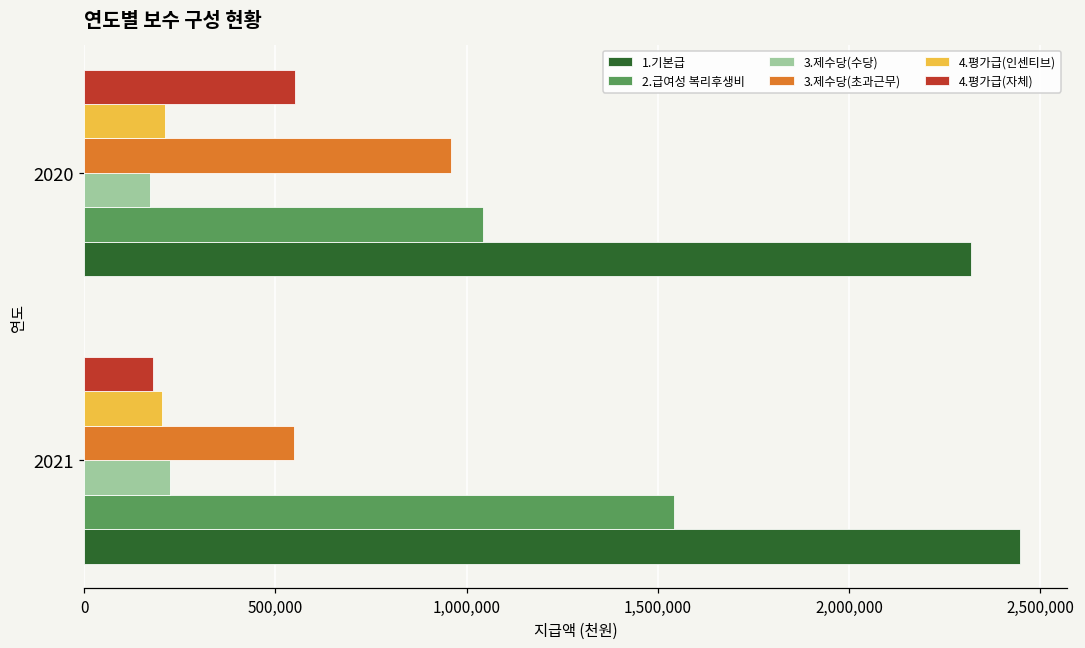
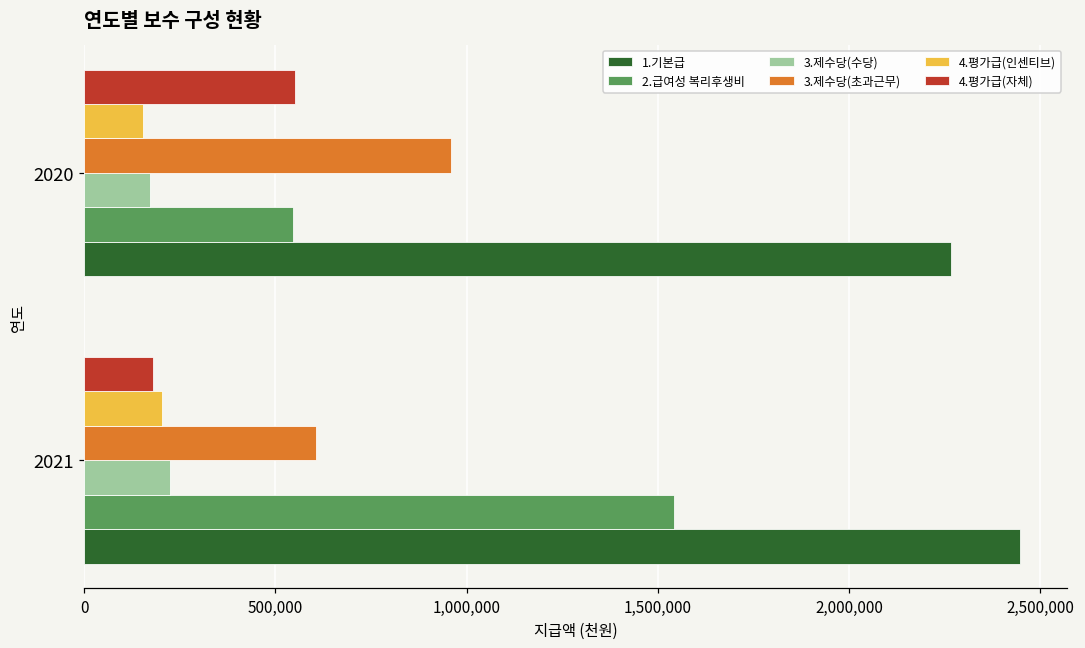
4.평가급(인센티브), 2020: 210,000 -> 150,000
2.급여성 복리후생비, 2020: 1,040,000 -> 550,000
1.기본급, 2020: 2,320,000 -> 2,270,000
3.제수당(초과근무), 2021: 550,000 -> 610,000
